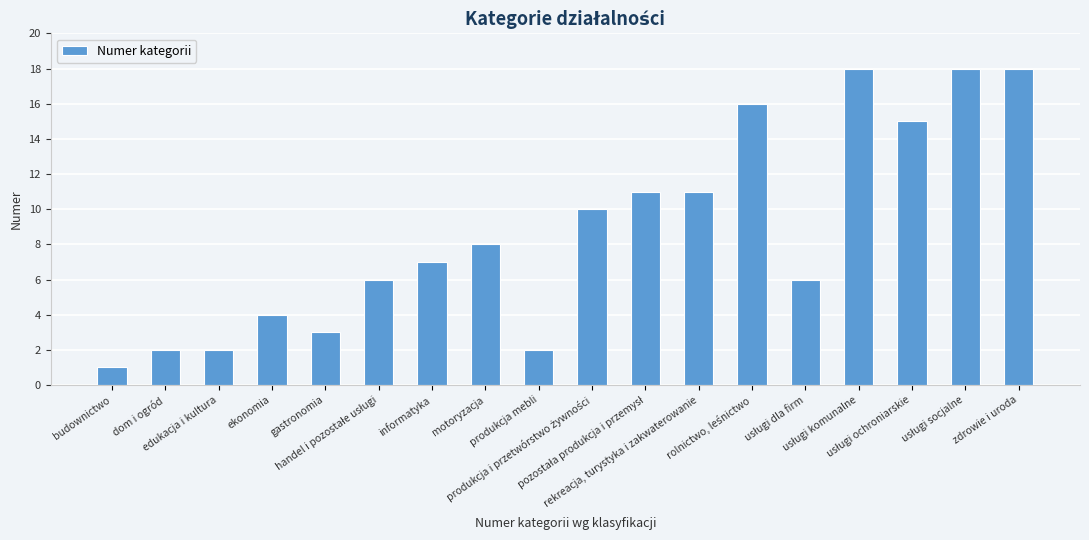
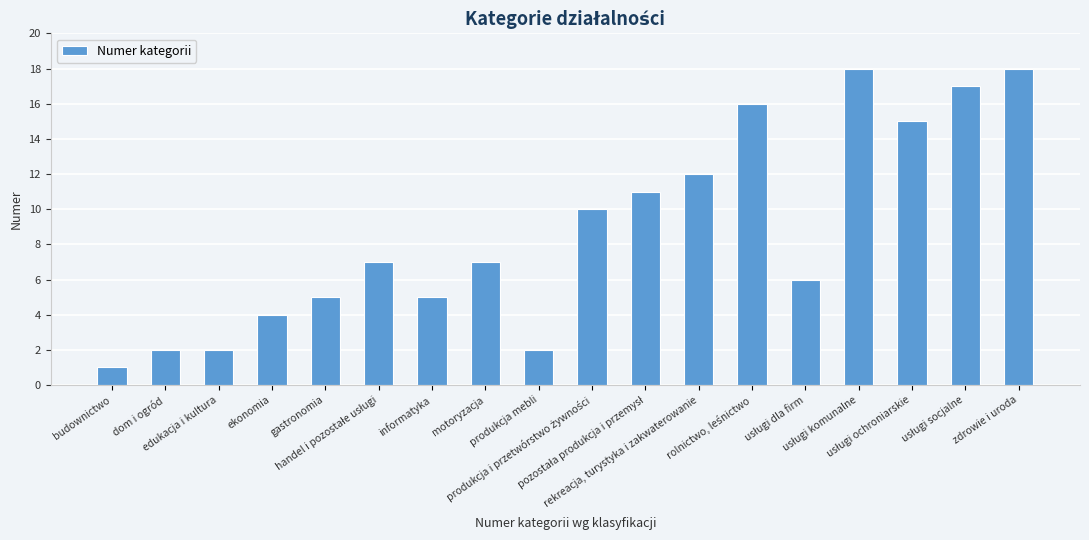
gastronomia: 3 -> 5
handel i pozostałe usługi: 6 -> 7
informatyka: 7 -> 5
motoryzacja: 8 -> 7
rekreacja, turystyka i zakwaterowanie: 11 -> 12
usługi socjalne: 18 -> 17
